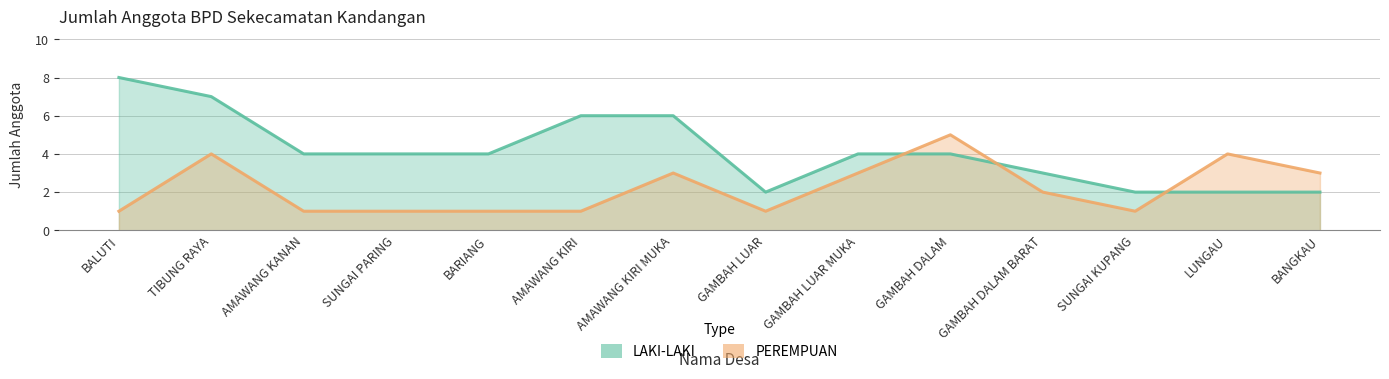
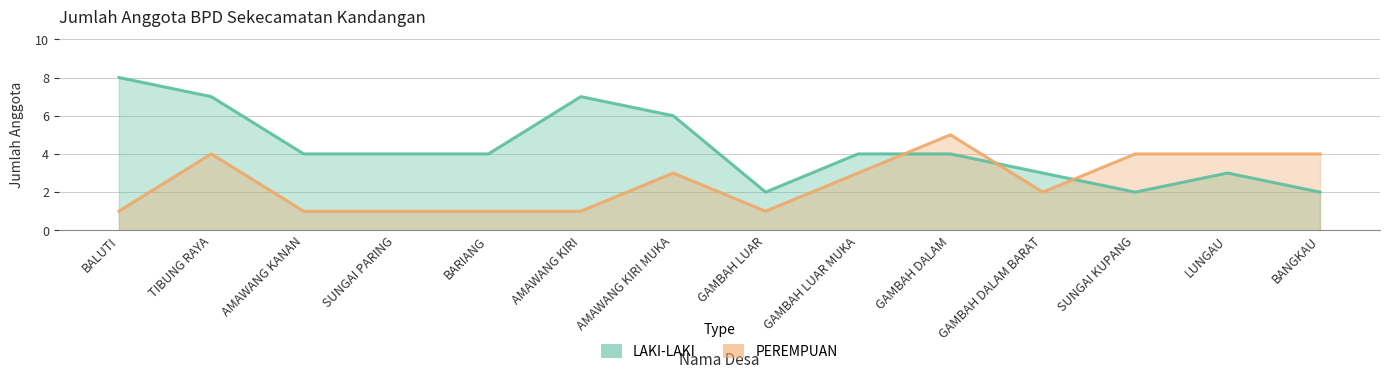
LAKI-LAKI, AMAWANG KIRI: 6 -> 7
PEREMPUAN, SUNGAI KUPANG: 1 -> 4
LAKI-LAKI, LUNGAU: 2 -> 3
PEREMPUAN, BANGKAU: 3 -> 4
